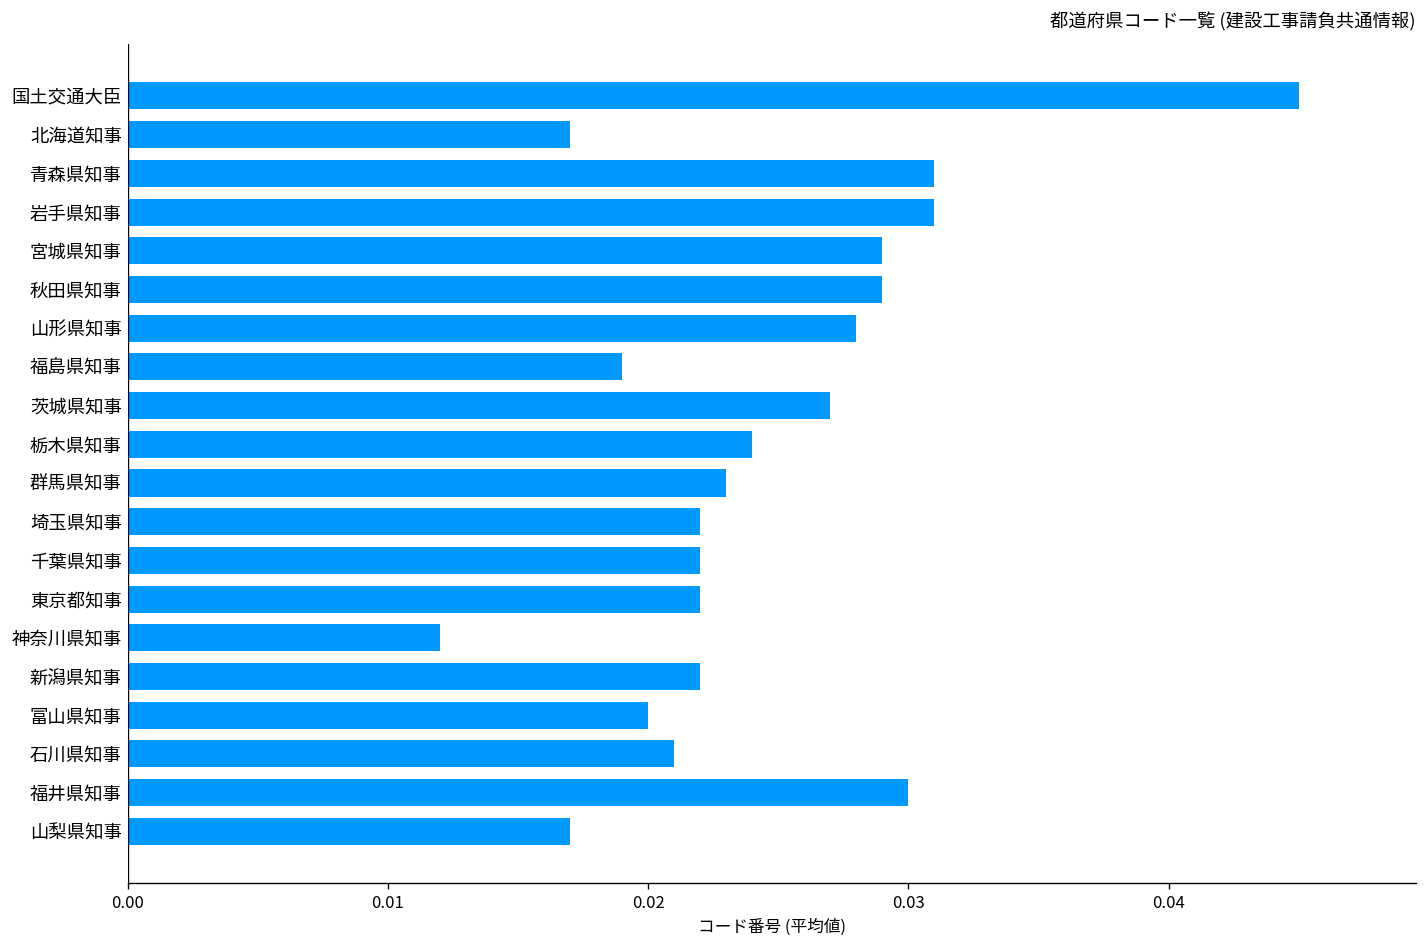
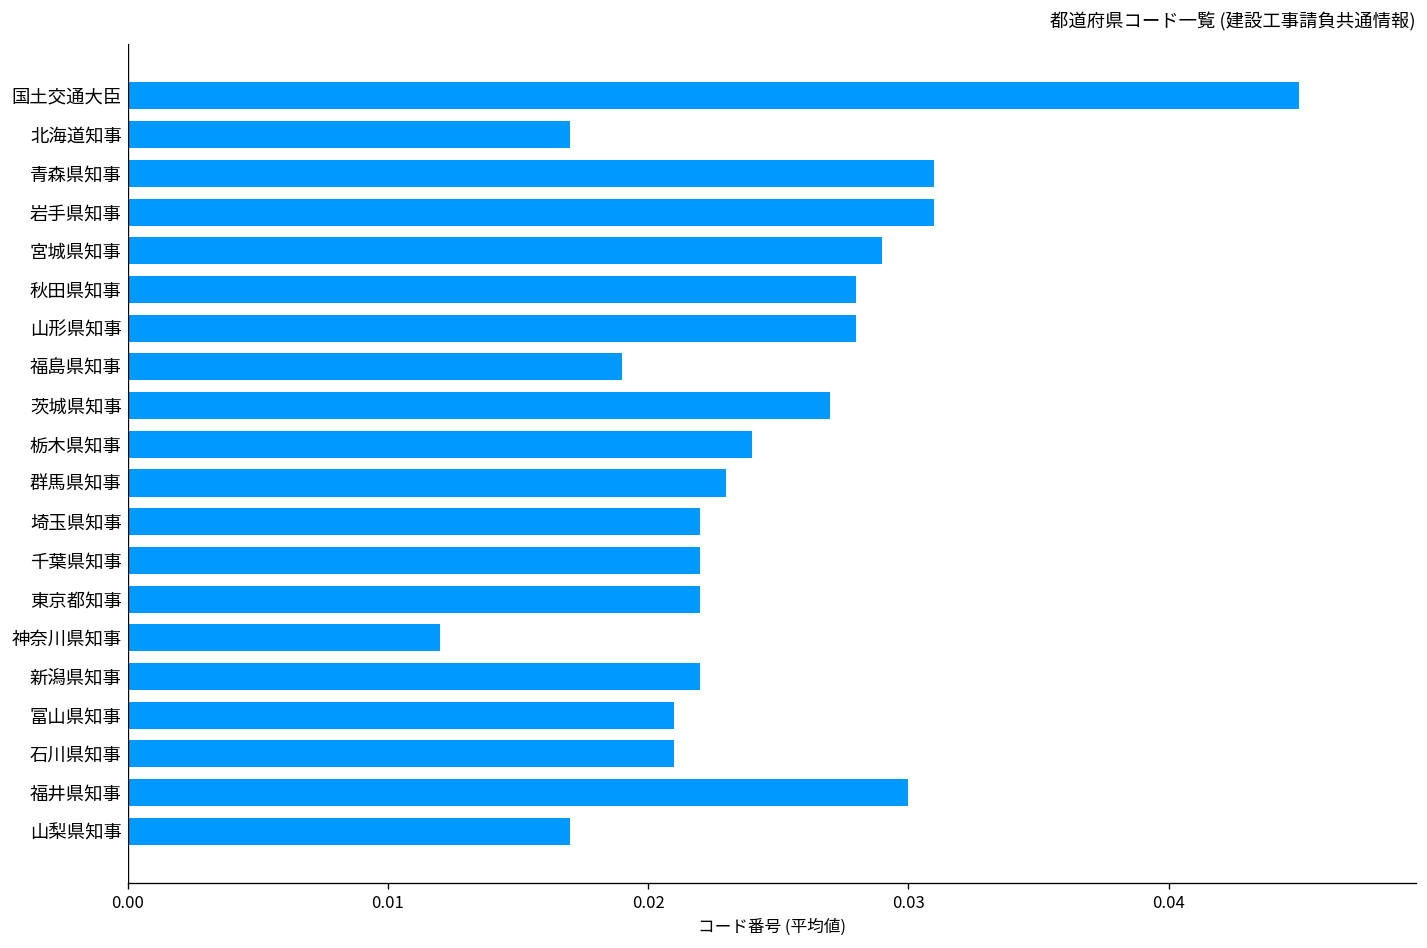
秋田県知事: 0.029 -> 0.028
富山県知事: 0.020 -> 0.021
